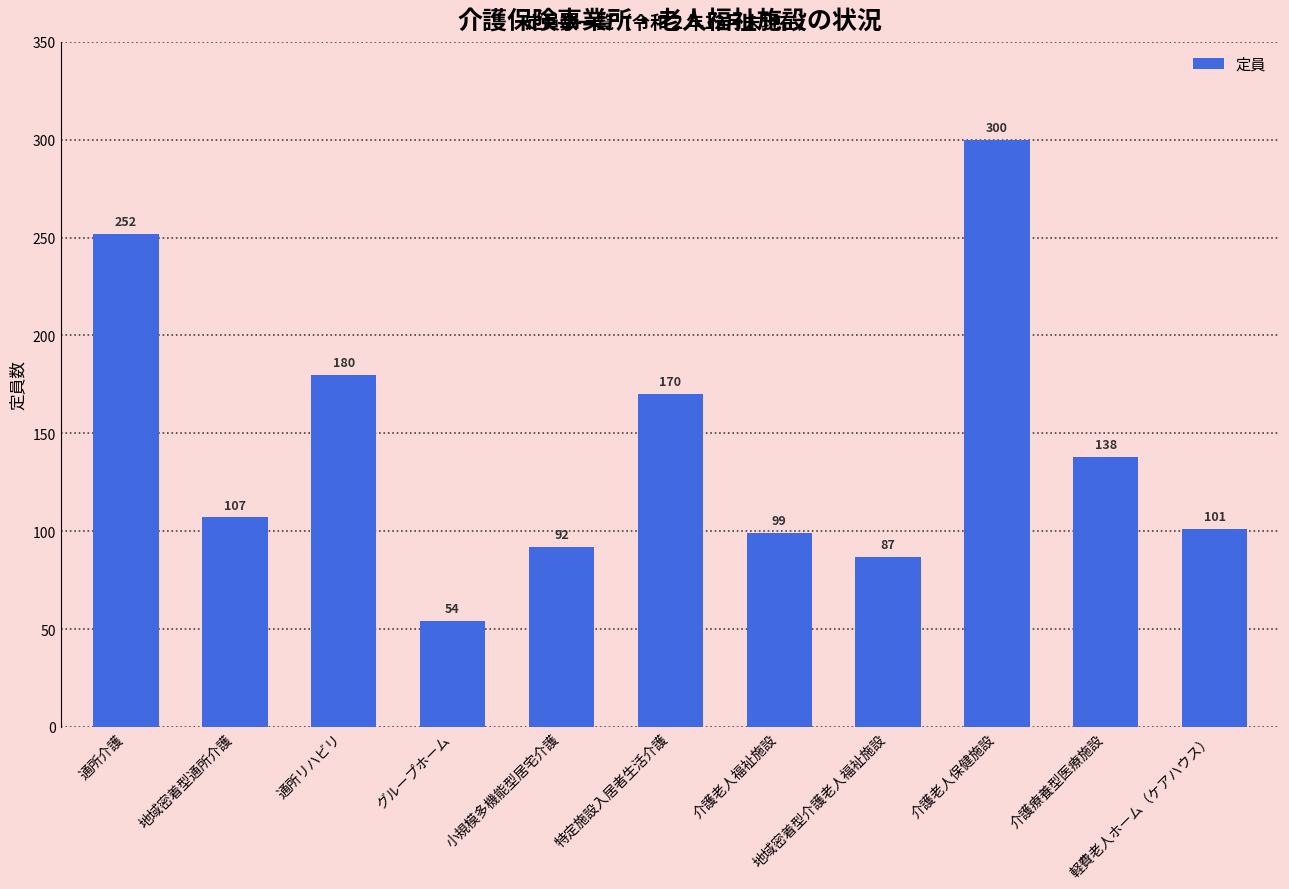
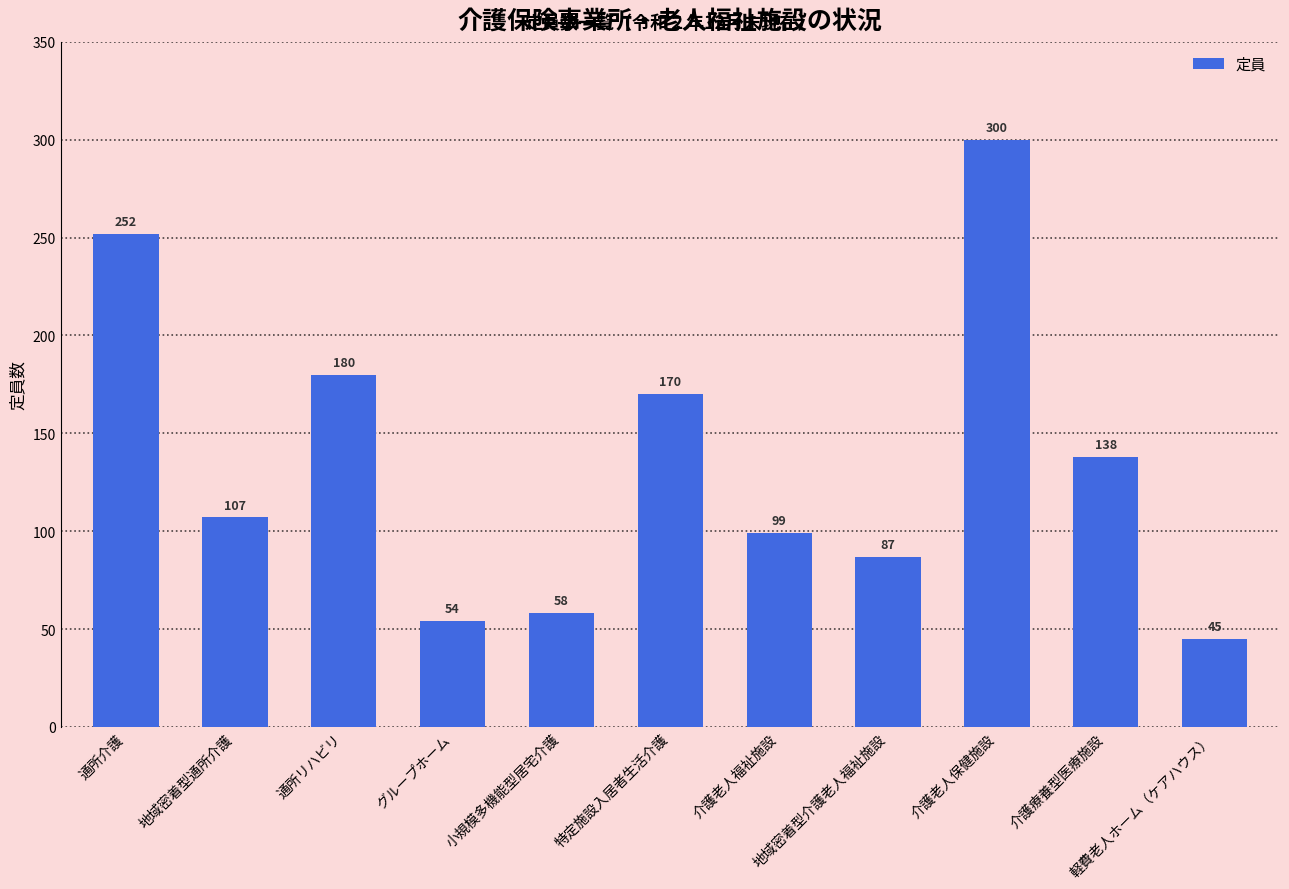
小規模多機能型居宅介護: 92 -> 58
軽費老人ホーム（ケアハウス）: 101 -> 45
